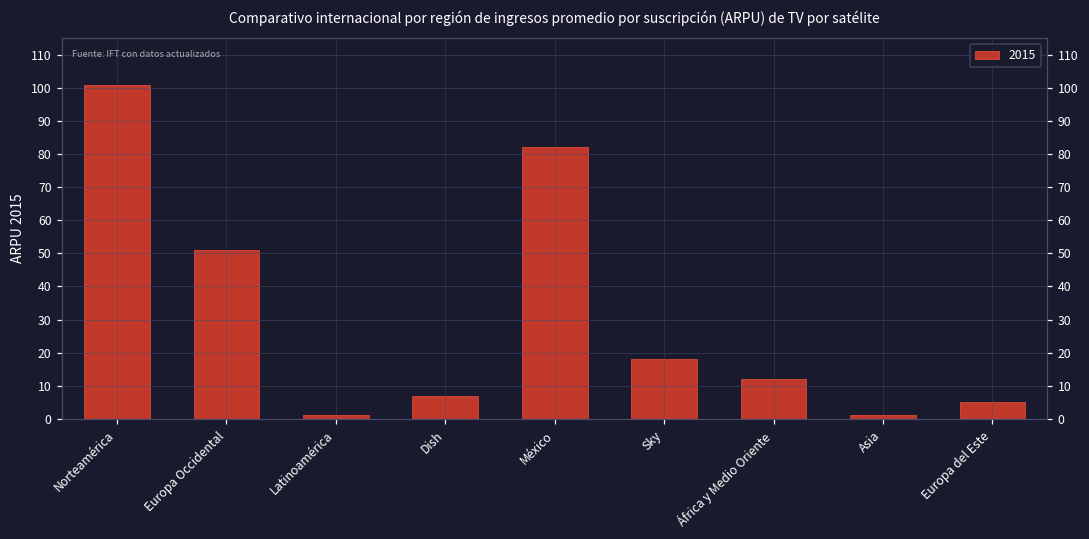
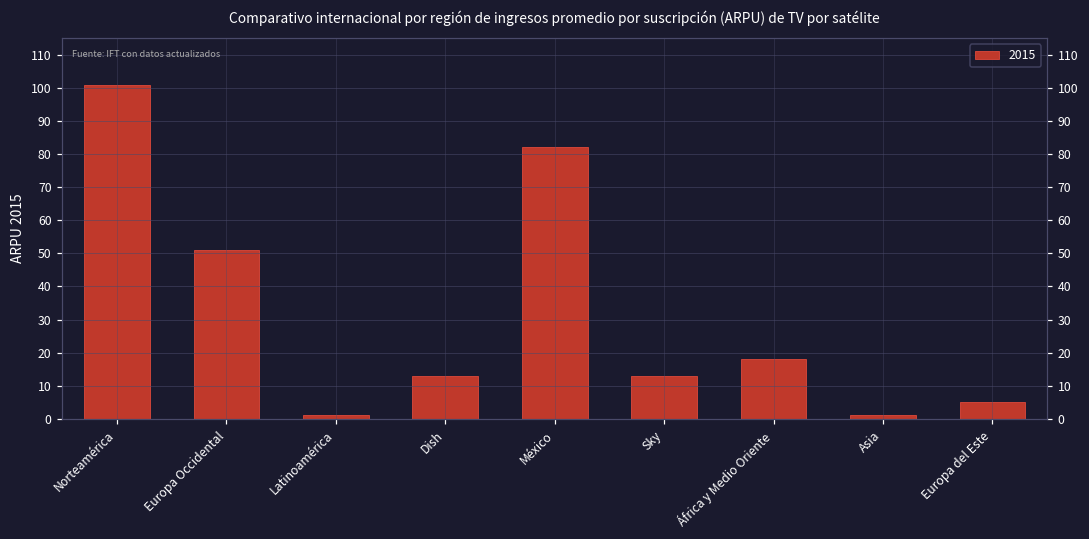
Dish: 7 -> 13
Sky: 18 -> 13
África y Medio Oriente: 12 -> 18
